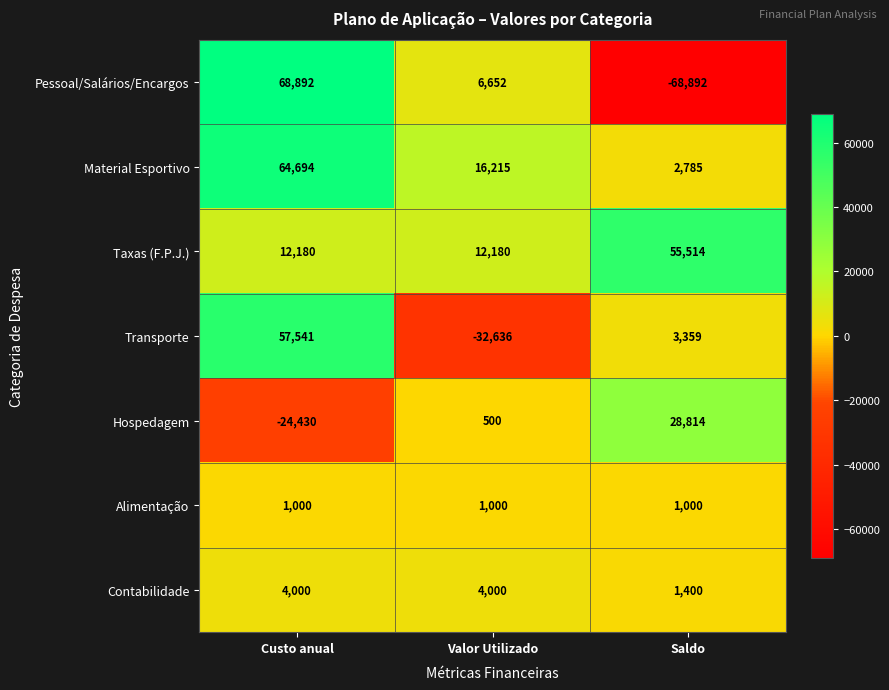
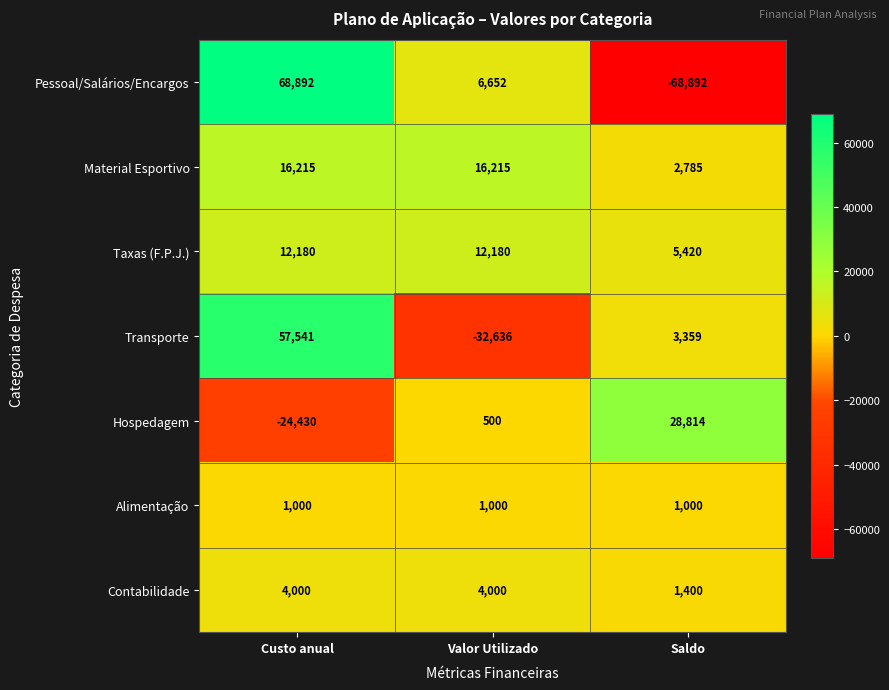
Material Esportivo, Custo anual: 64,694 -> 16,215
Taxas (F.P.J.), Saldo: 55,514 -> 5,420
